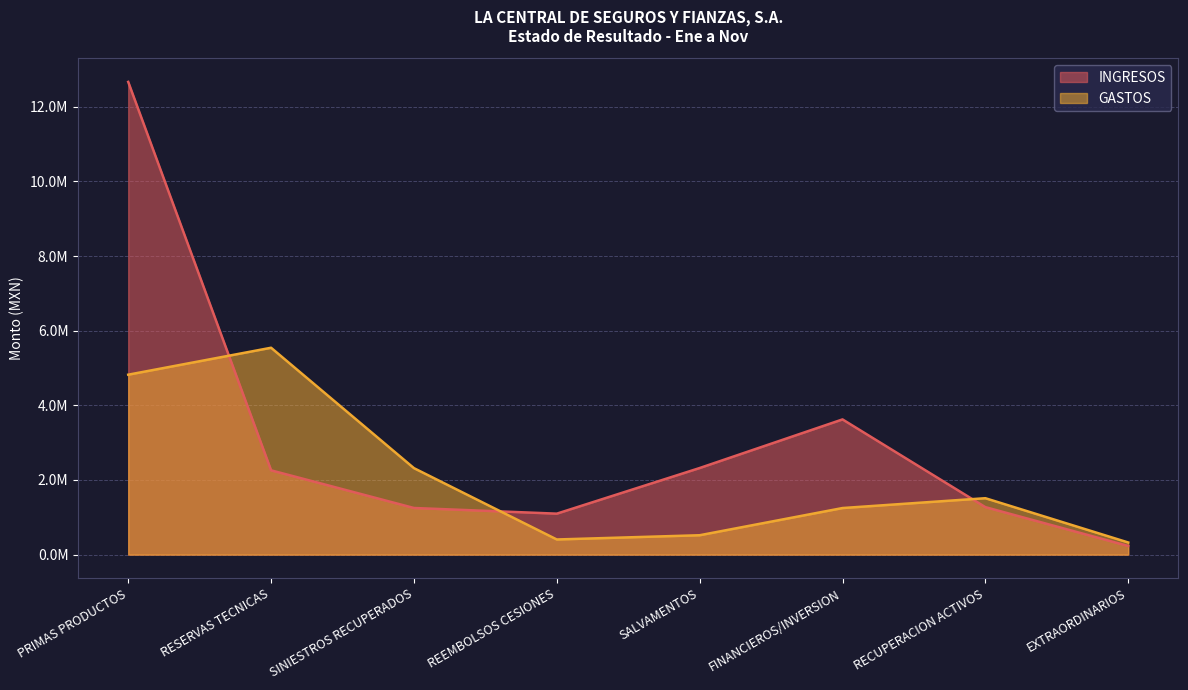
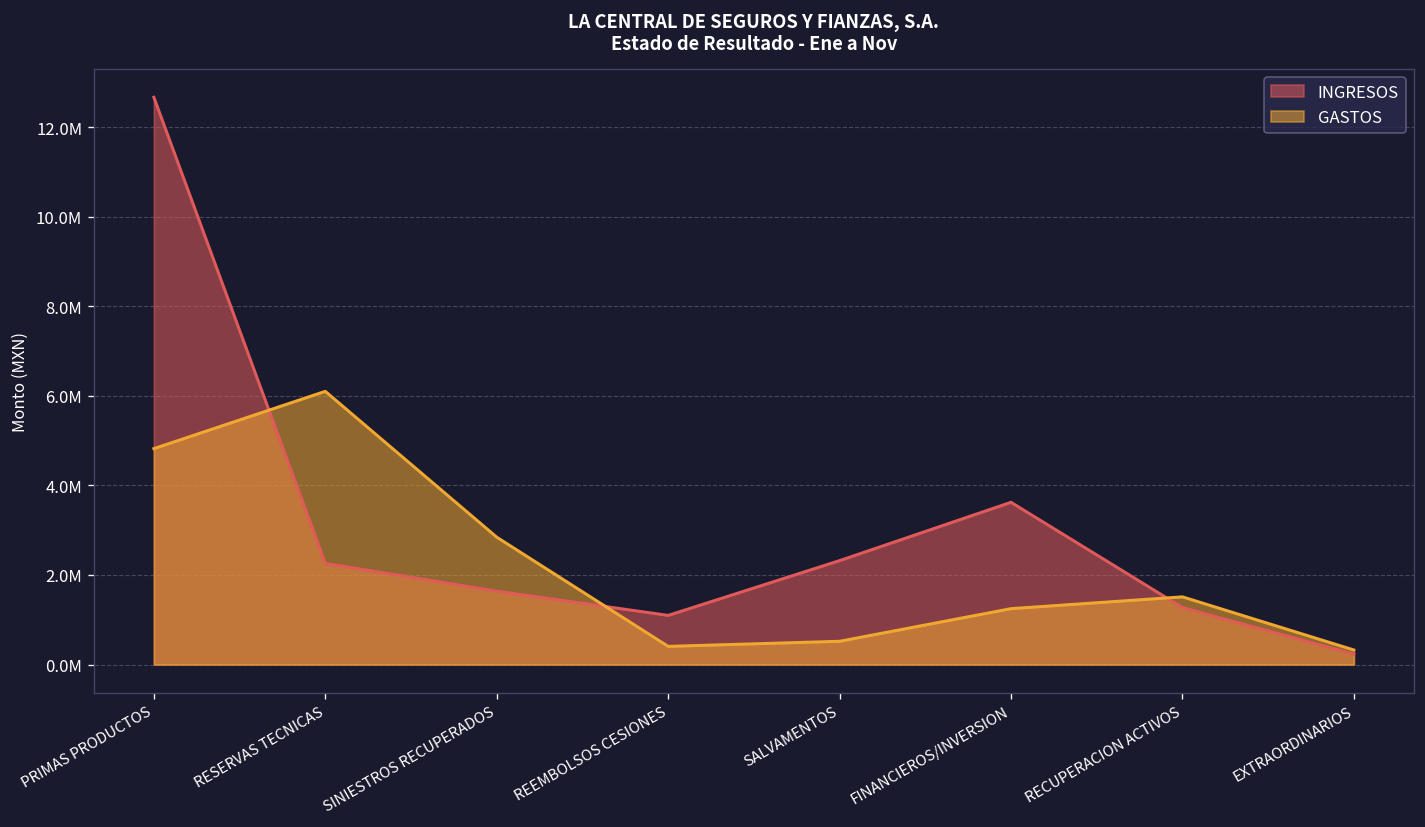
GASTOS, RESERVAS TECNICAS: 5500000 -> 6100000
INGRESOS, SINIESTROS RECUPERADOS: 1300000 -> 1600000
GASTOS, SINIESTROS RECUPERADOS: 2300000 -> 2800000
